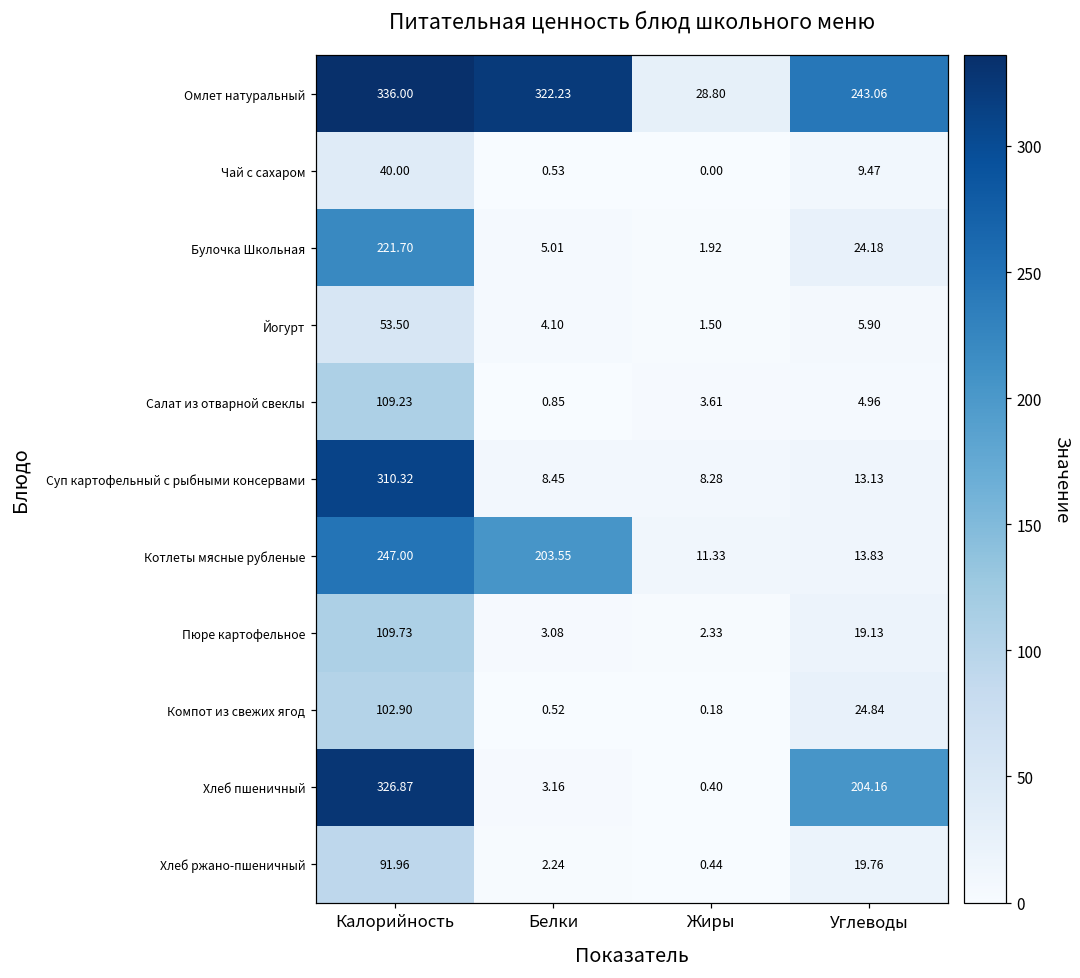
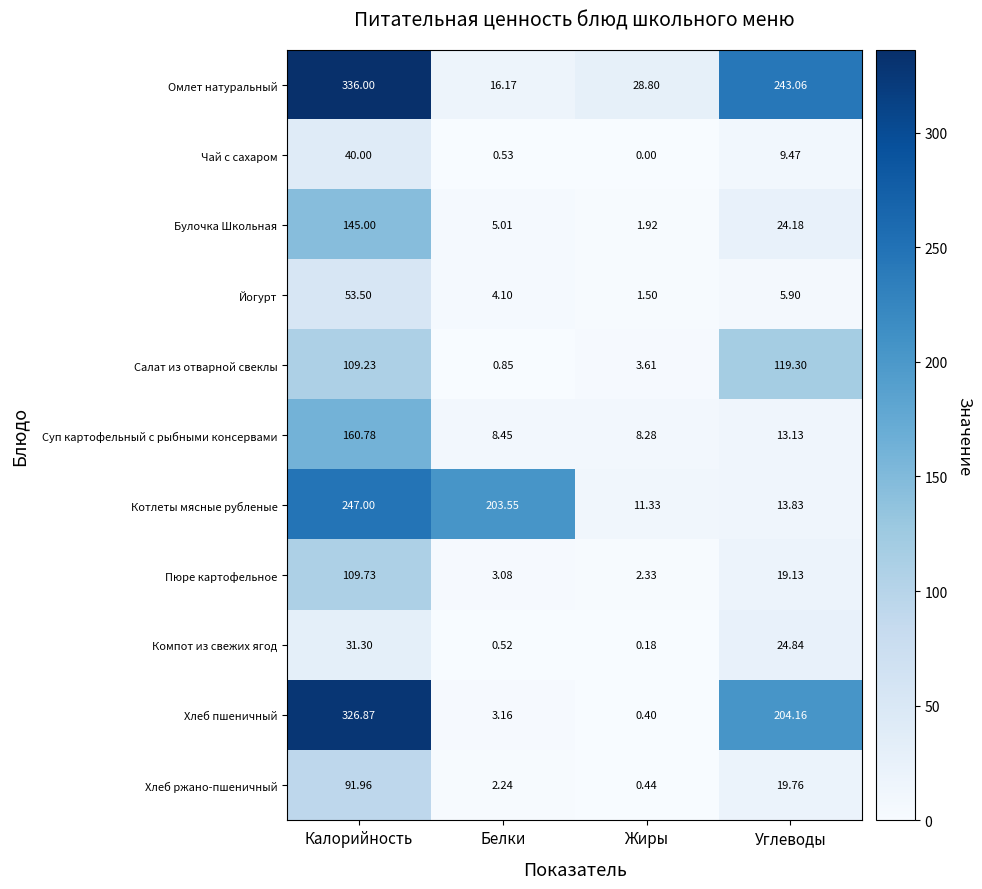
Омлет натуральный, Белки: 322.23 -> 16.17
Булочка Школьная, Калорийность: 221.70 -> 145.00
Салат из отварной свеклы, Углеводы: 4.96 -> 119.30
Суп картофельный с рыбными консервами, Калорийность: 310.32 -> 160.78
Компот из свежих ягод, Калорийность: 102.90 -> 31.30
